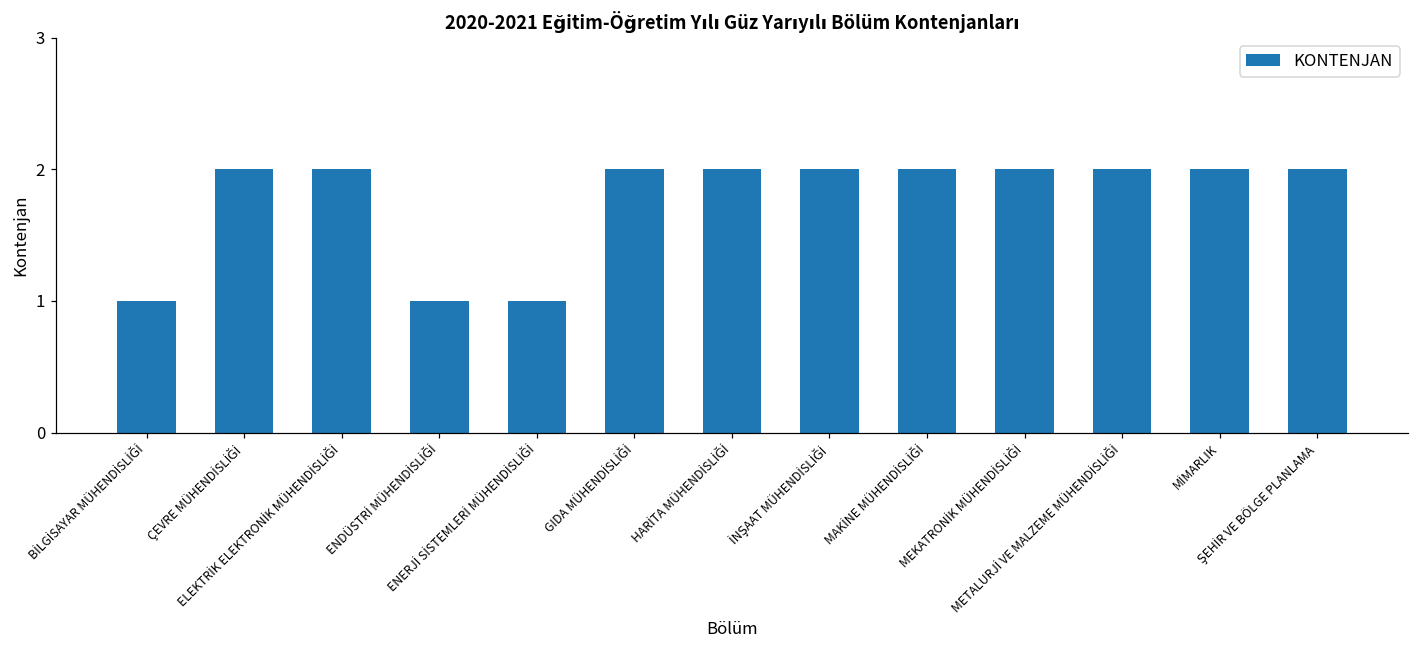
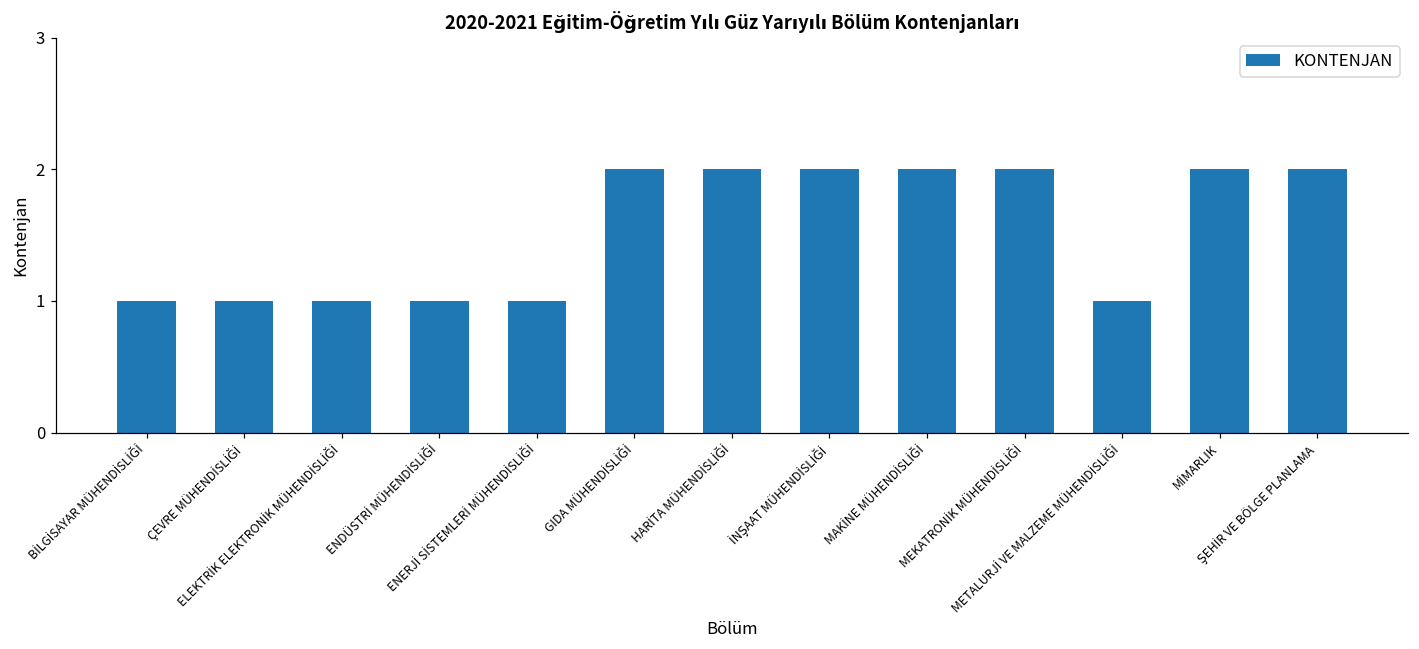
ÇEVRE MÜHENDİSLİĞİ: 2 -> 1
ELEKTRİK ELEKTRONİK MÜHENDİSLİĞİ: 2 -> 1
METALURJİ VE MALZEME MÜHENDİSLİĞİ: 2 -> 1
